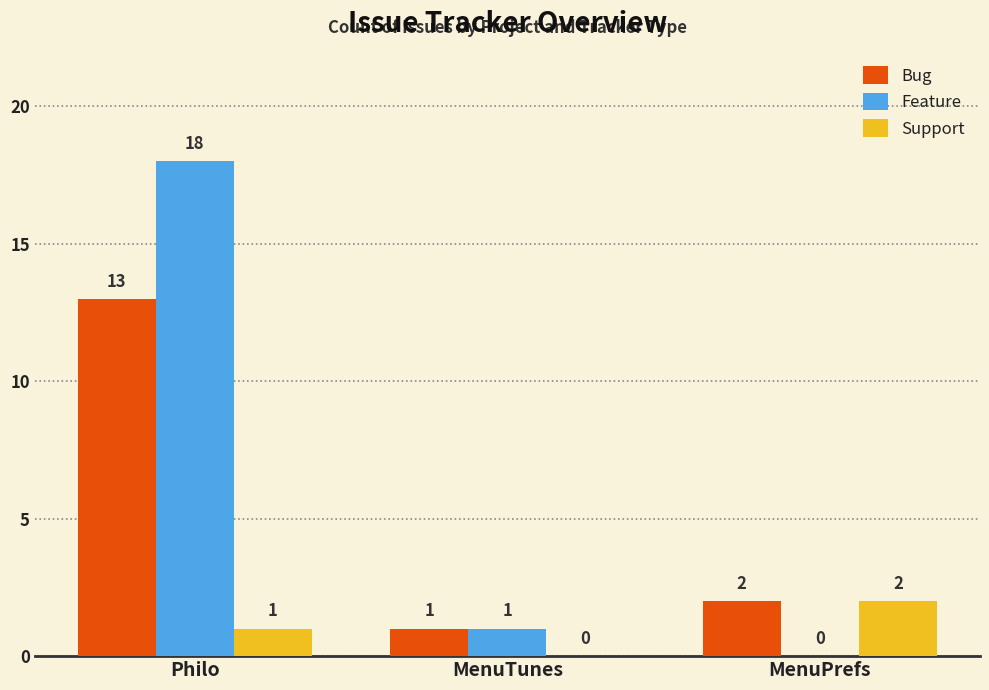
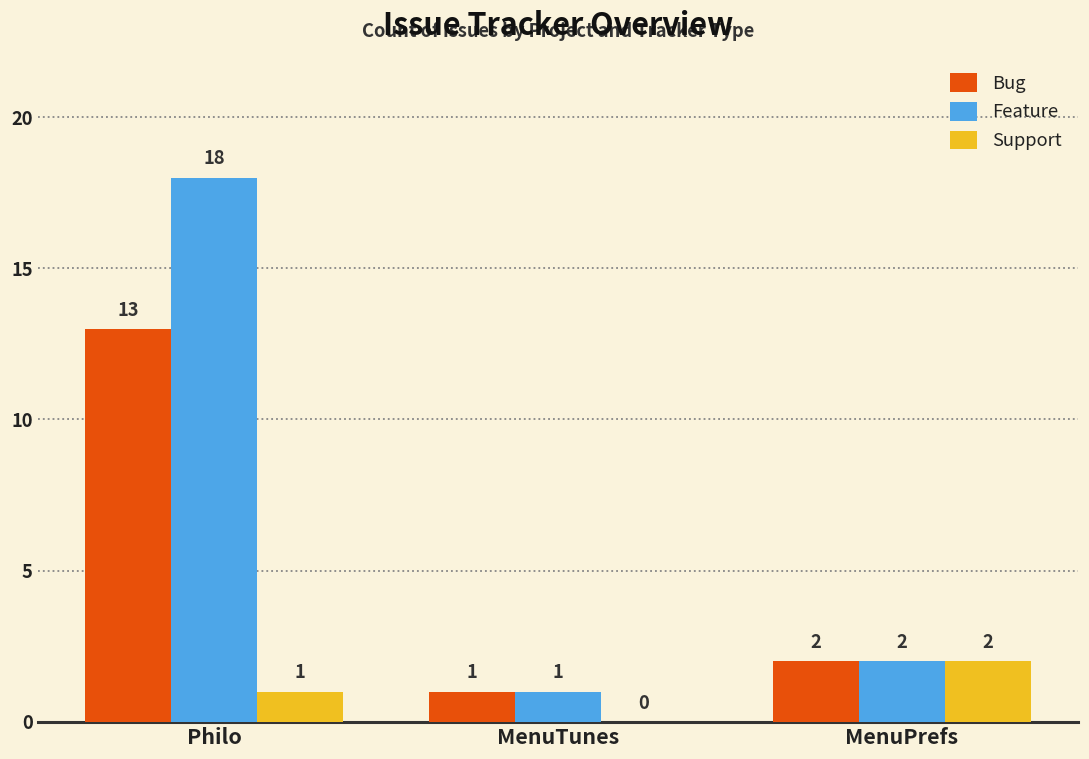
Feature, MenuPrefs: 0 -> 2
